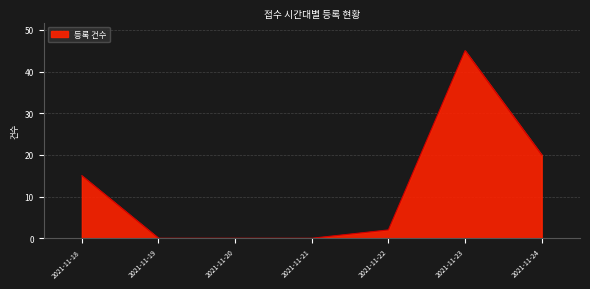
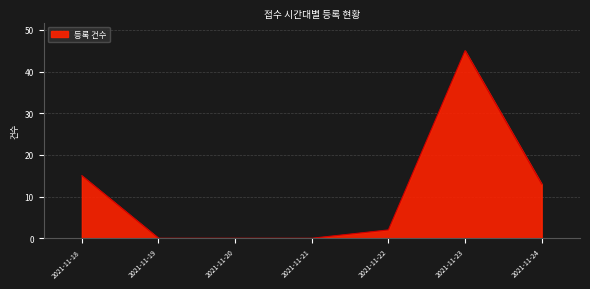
2021-11-24: 20 -> 13
